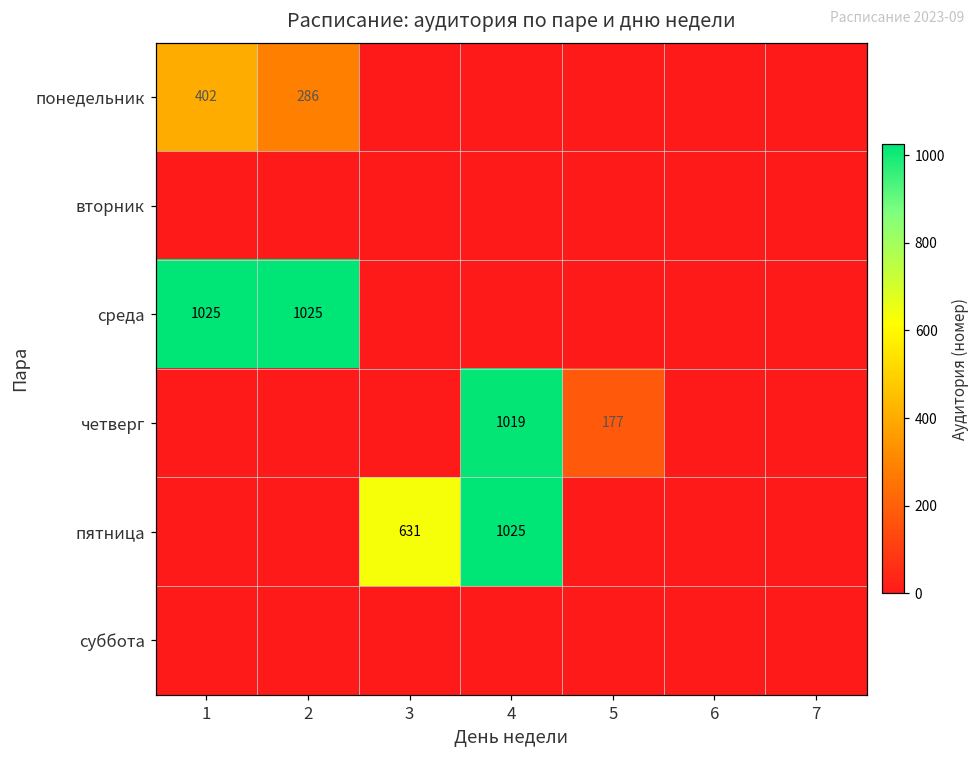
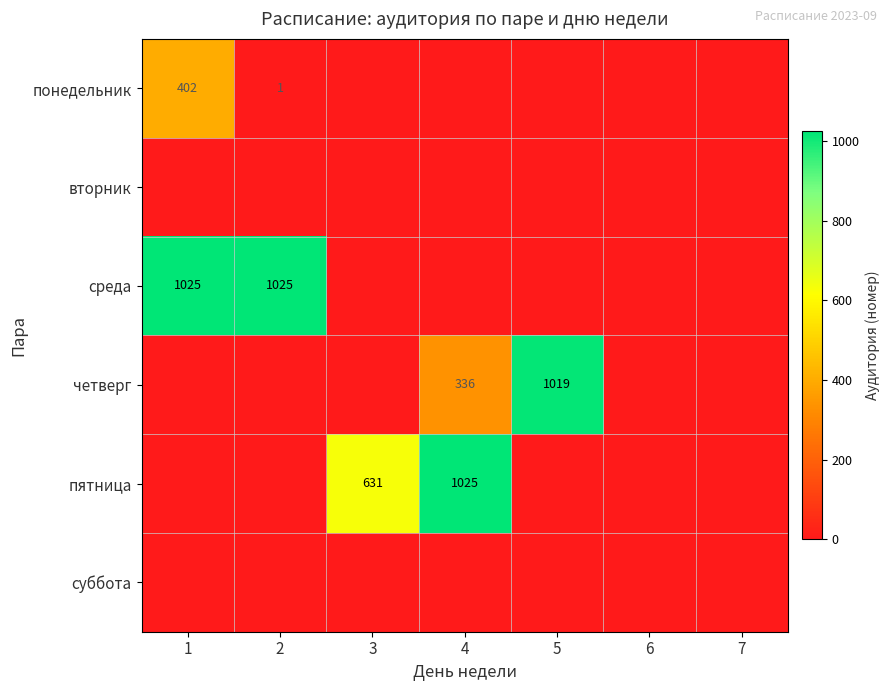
понедельник, 2: 286 -> 1
четверг, 4: 1019 -> 336
четверг, 5: 177 -> 1019
